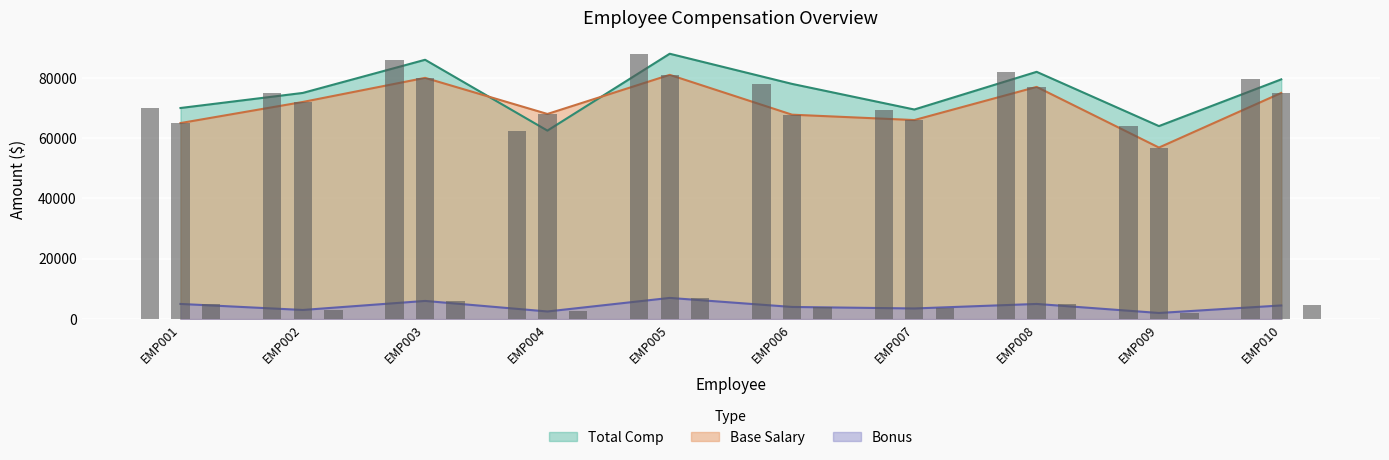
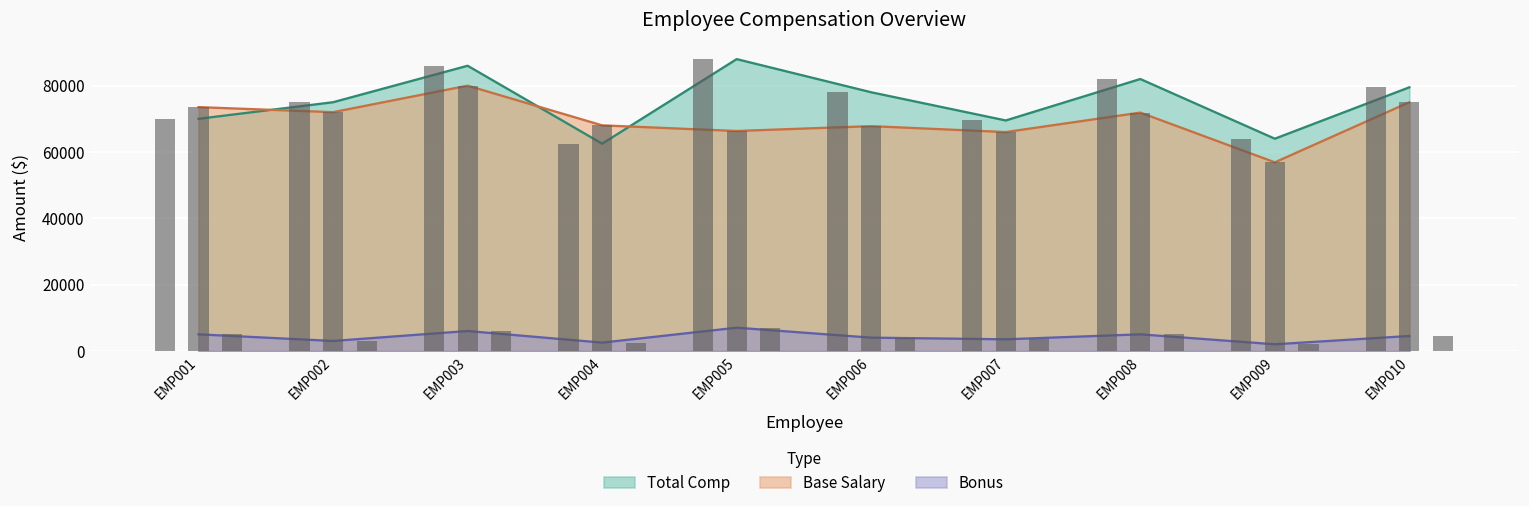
Base Salary, EMP001: 65000 -> 74000
Base Salary, EMP005: 81000 -> 66000
Base Salary, EMP008: 77000 -> 72000
